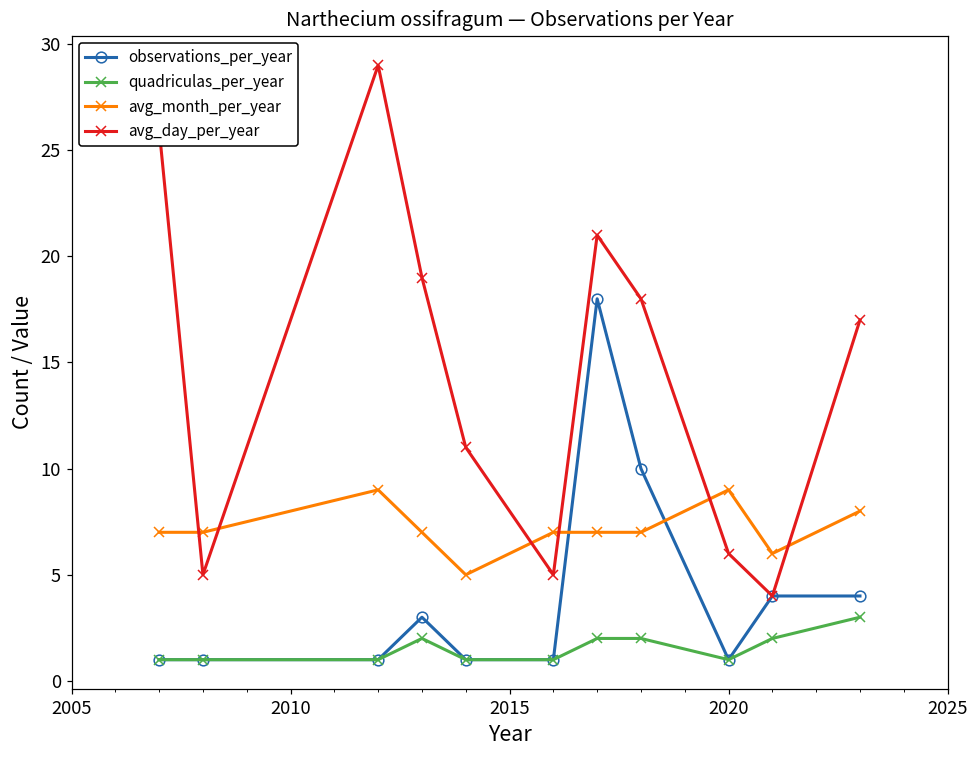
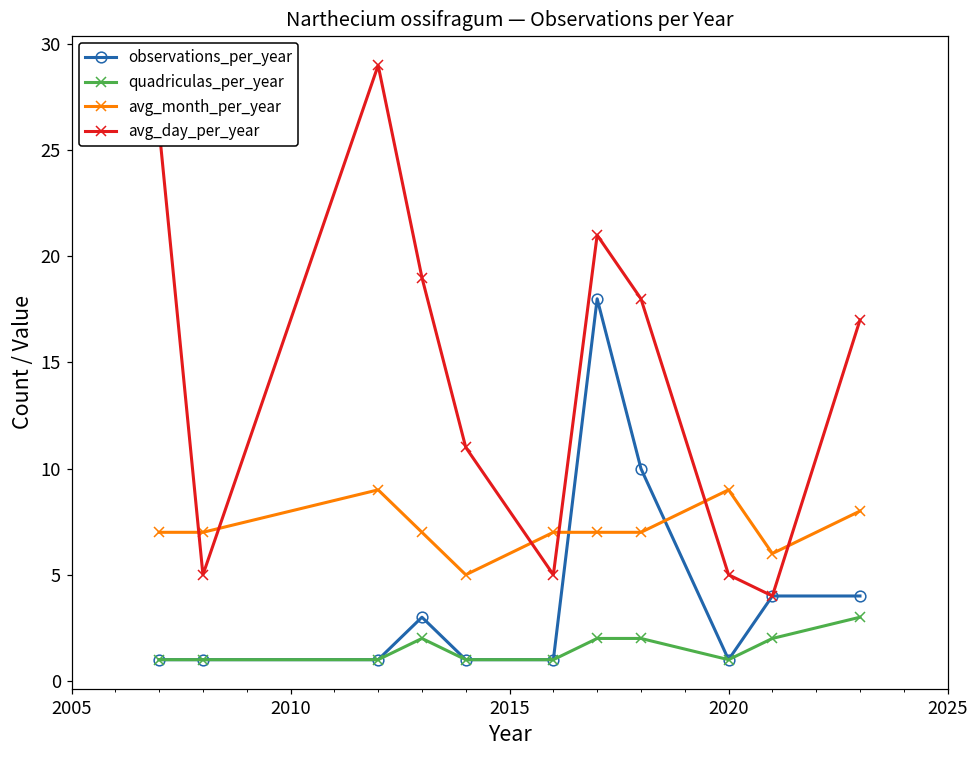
avg_day_per_year, 2020: 6 -> 5
